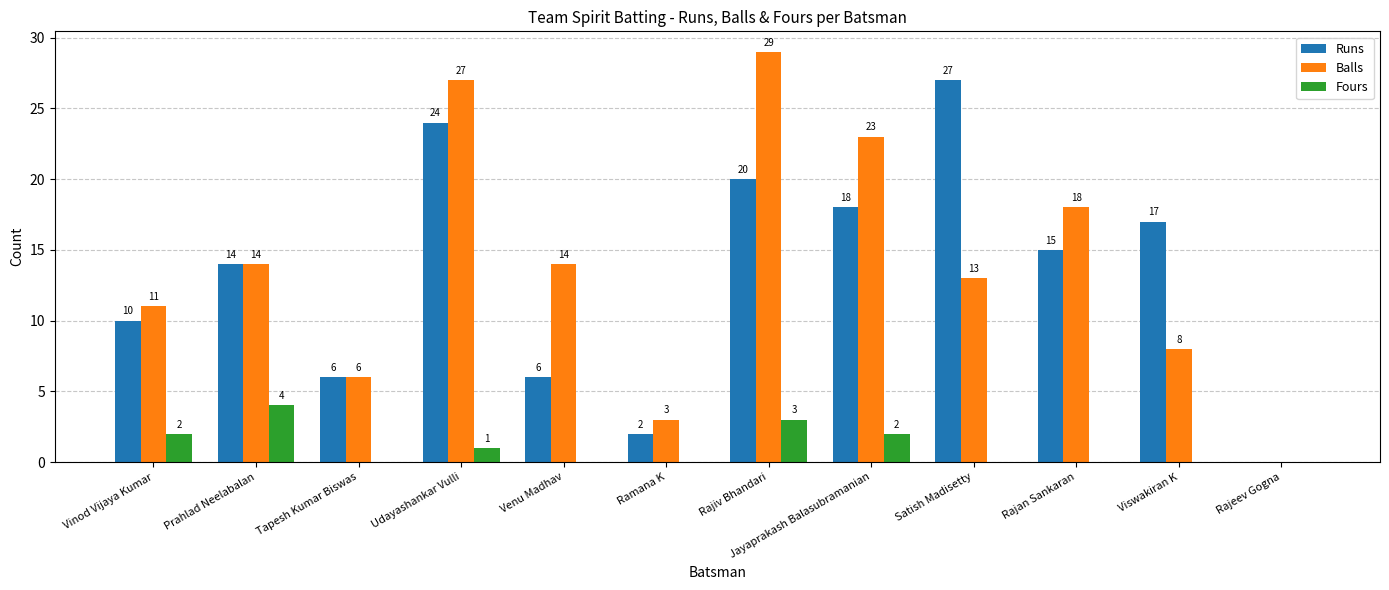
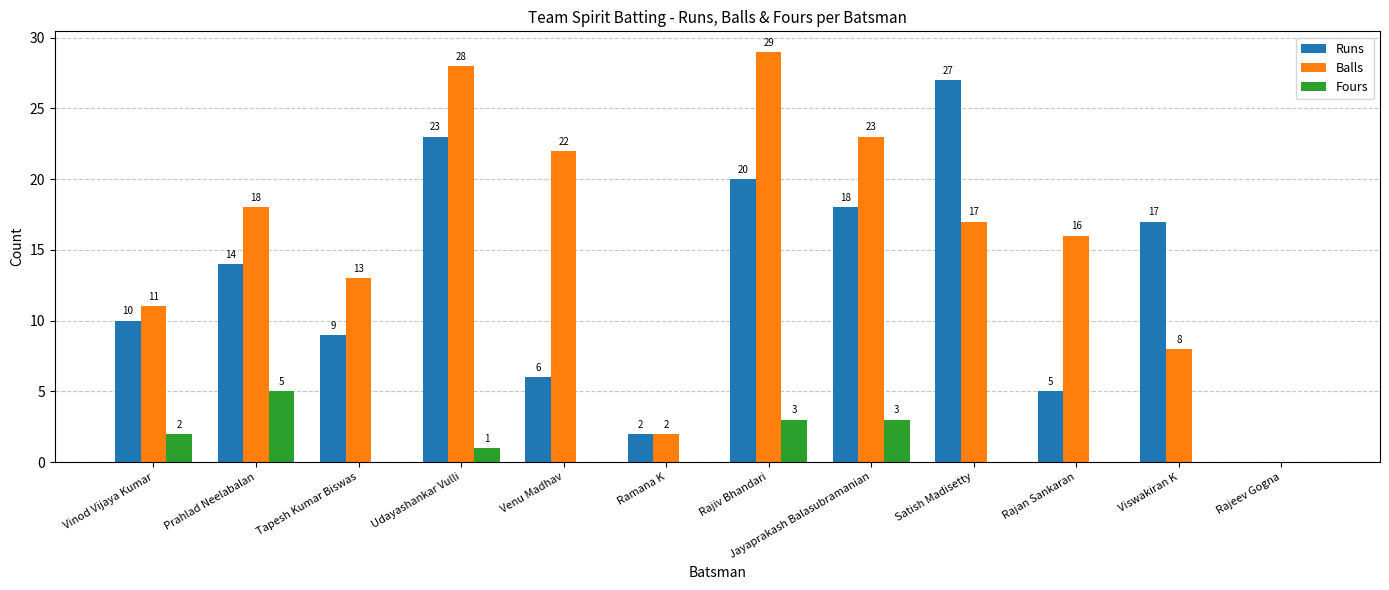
Balls, Prahlad Neelabalan: 14 -> 18
Fours, Prahlad Neelabalan: 4 -> 5
Runs, Tapesh Kumar Biswas: 6 -> 9
Balls, Tapesh Kumar Biswas: 6 -> 13
Runs, Udayashankar Vulli: 24 -> 23
Balls, Udayashankar Vulli: 27 -> 28
Balls, Venu Madhav: 14 -> 22
Balls, Ramana K: 3 -> 2
Fours, Jayaprakash Balasubramanian: 2 -> 3
Balls, Satish Madisetty: 13 -> 17
Runs, Rajan Sankaran: 15 -> 5
Balls, Rajan Sankaran: 18 -> 16
